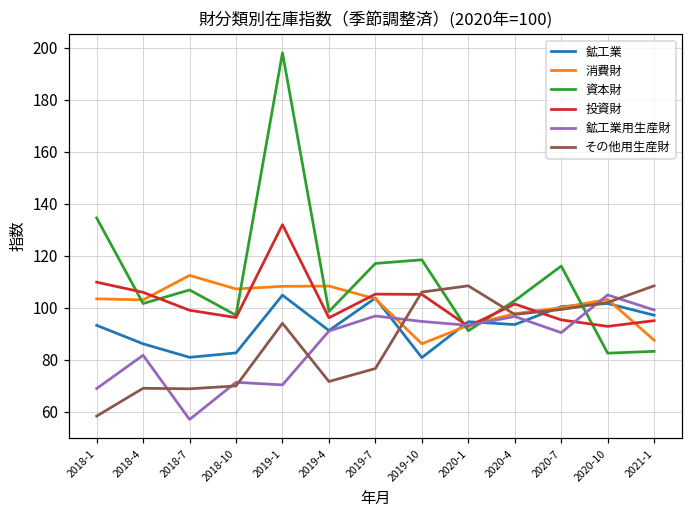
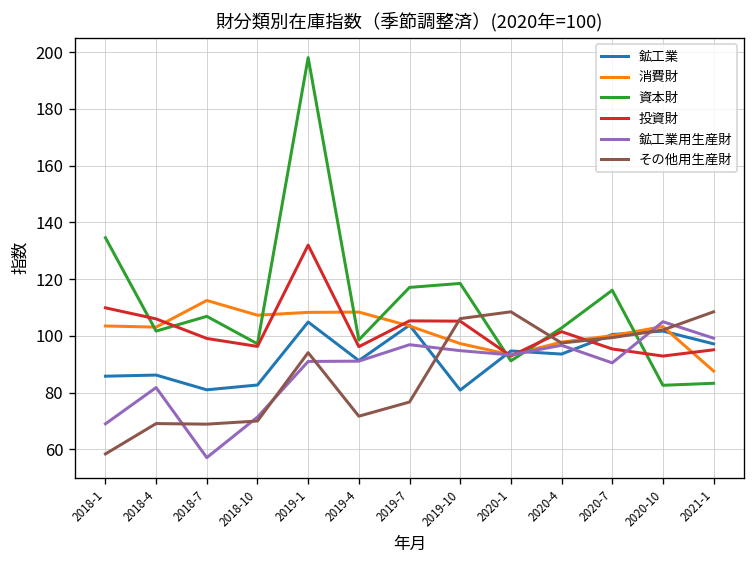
鉱工業, 2018-1: 93 -> 86
鉱工業用生産財, 2019-1: 70 -> 91
消費財, 2019-10: 86 -> 97
